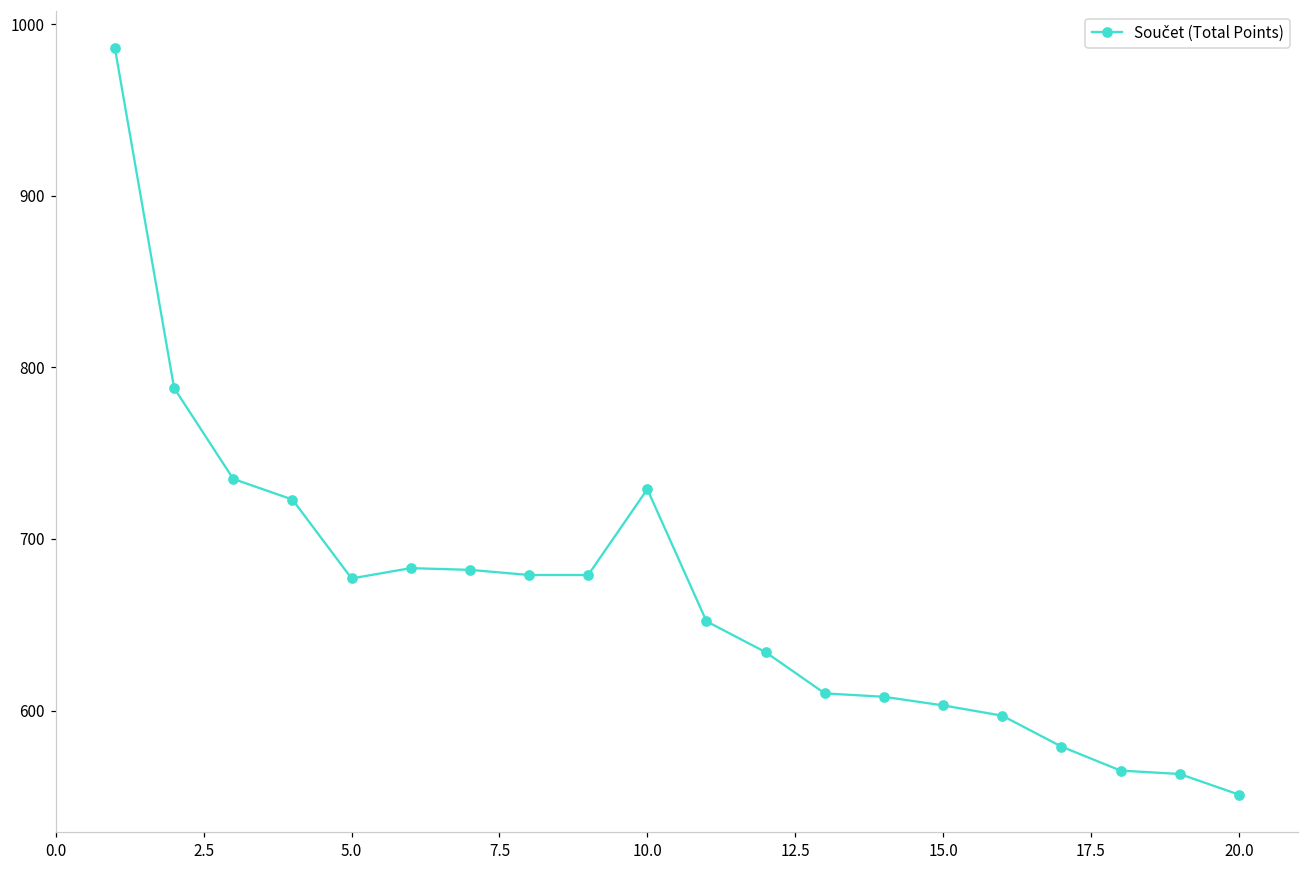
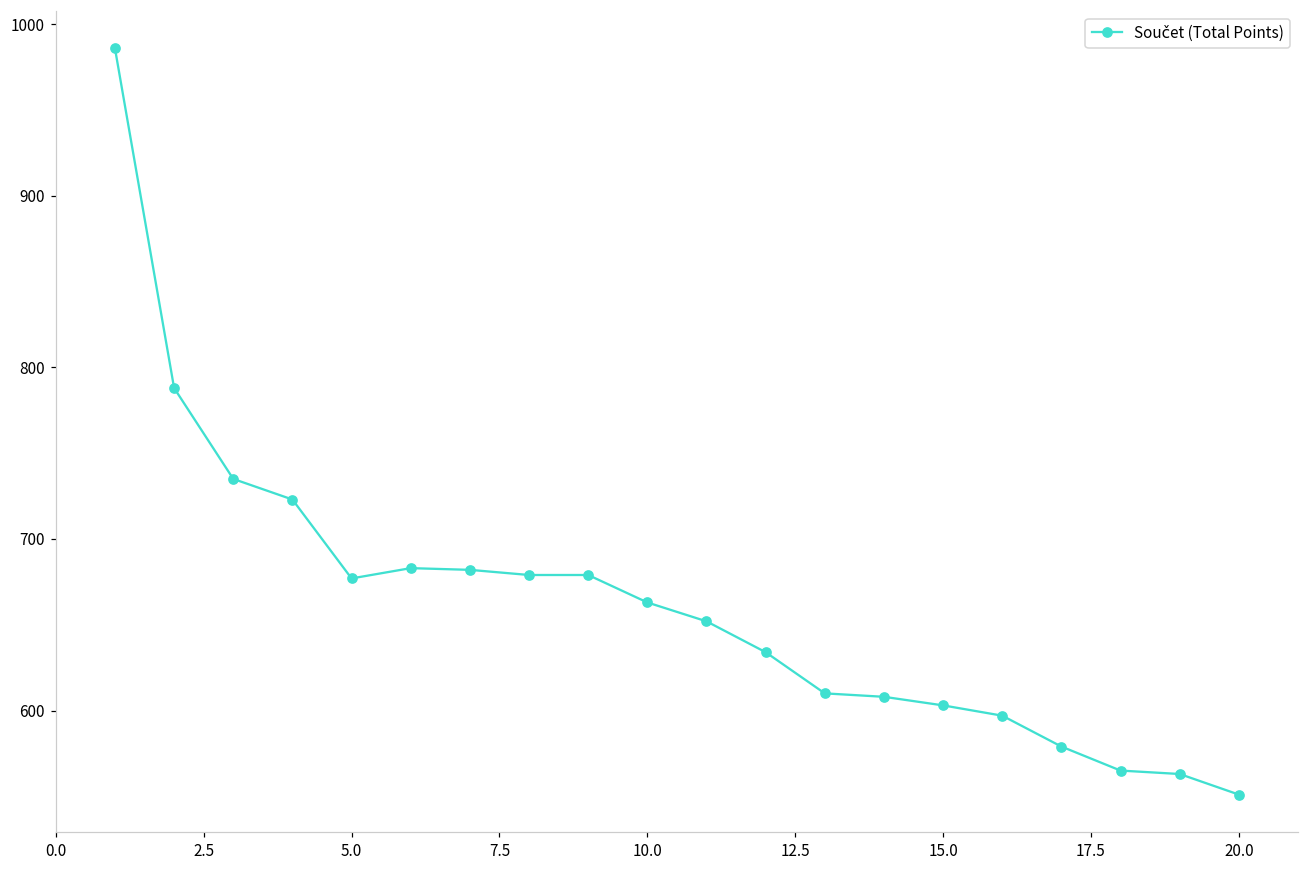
10.0: 729 -> 663
